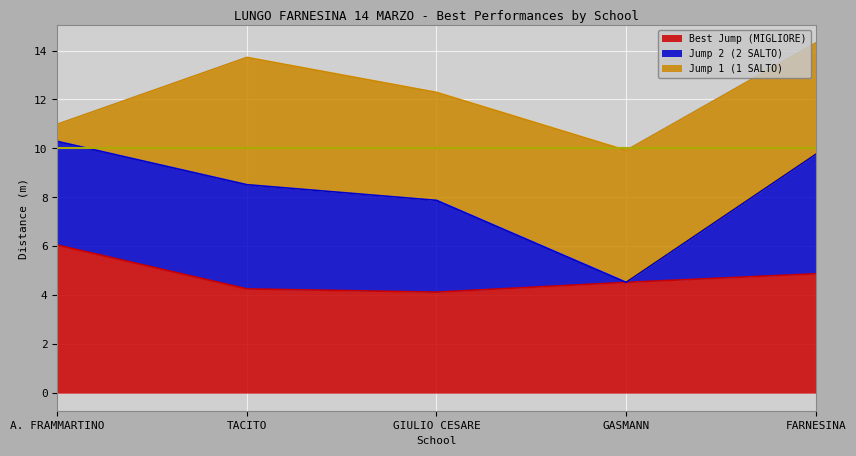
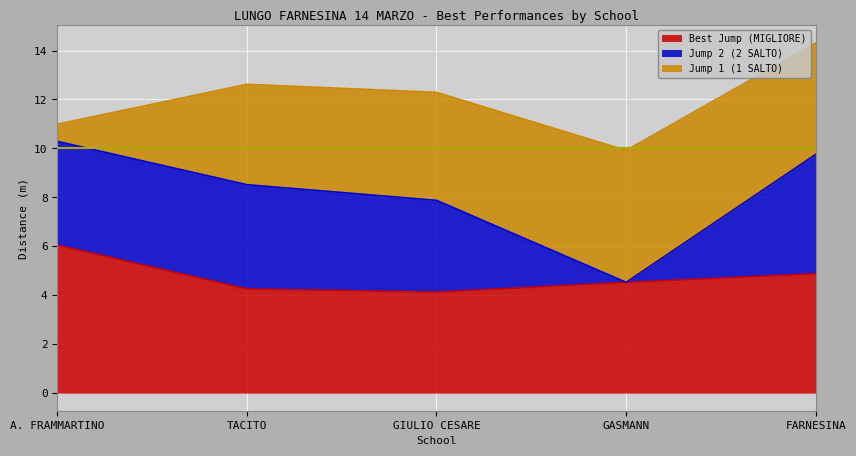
Jump 1 (1 SALTO), TACITO: 5.2 -> 4.1
